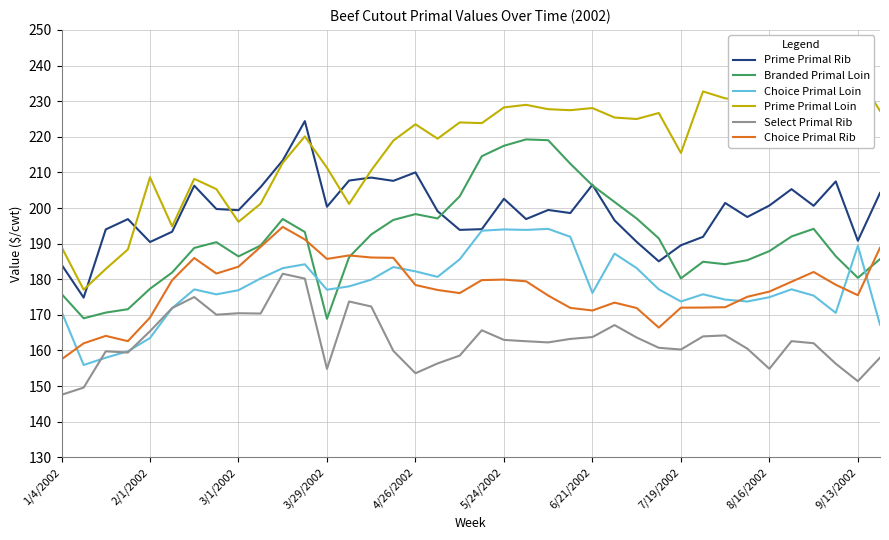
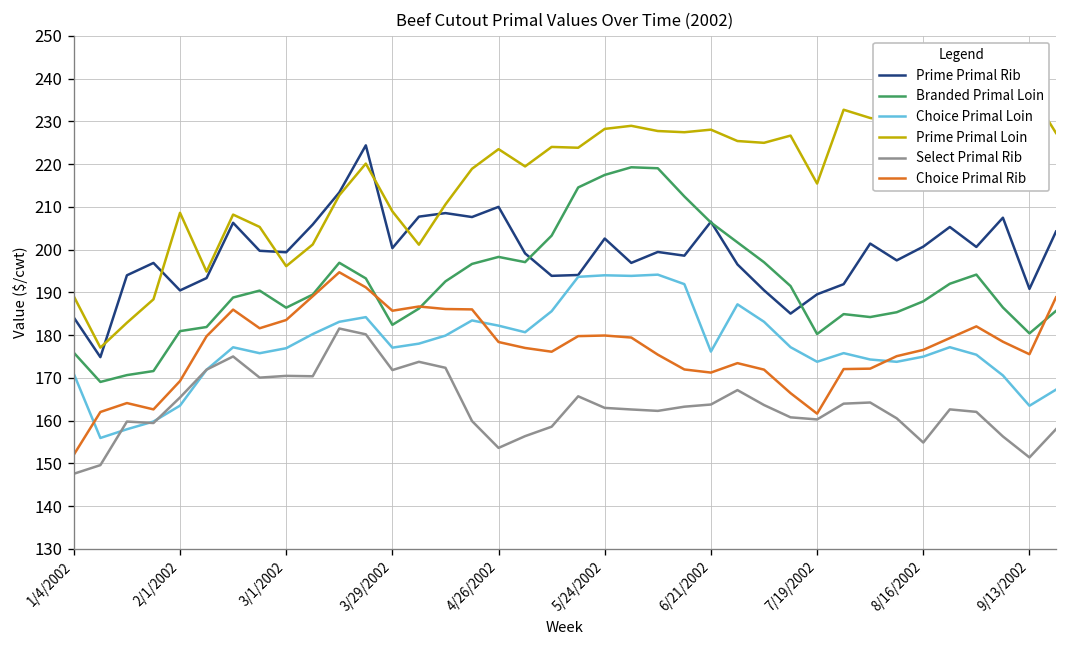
Choice Primal Rib, 1/4/2002: 158 -> 152
Branded Primal Loin, 2/1/2002: 177 -> 181
Branded Primal Loin, 3/29/2002: 169 -> 182
Prime Primal Loin, 3/29/2002: 211 -> 209
Select Primal Rib, 3/29/2002: 155 -> 172
Choice Primal Rib, 7/19/2002: 172 -> 162
Choice Primal Loin, 9/13/2002: 189 -> 163
